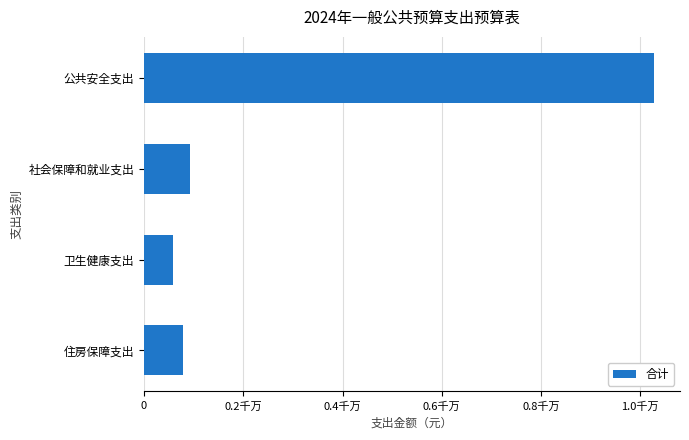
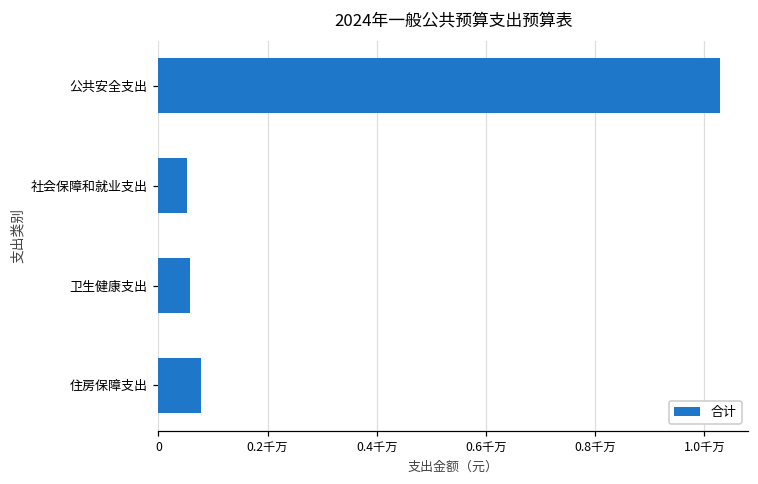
社会保障和就业支出: 0.09千万 -> 0.05千万
